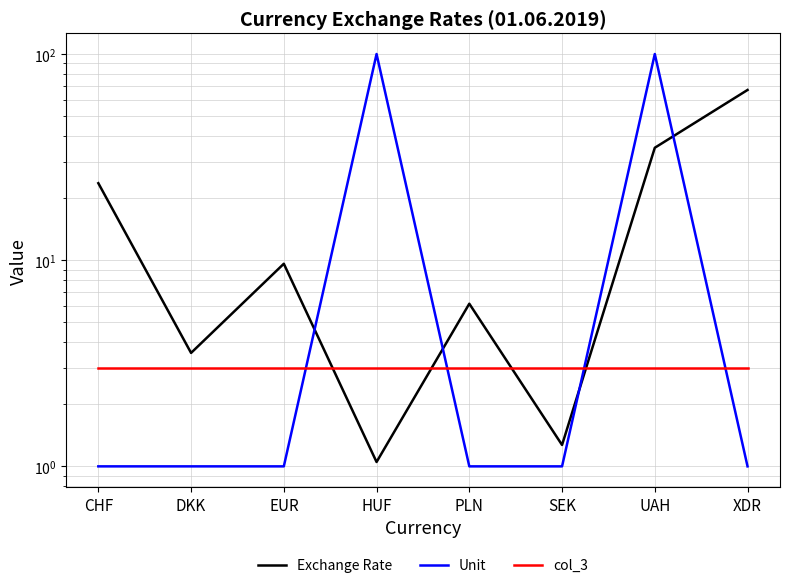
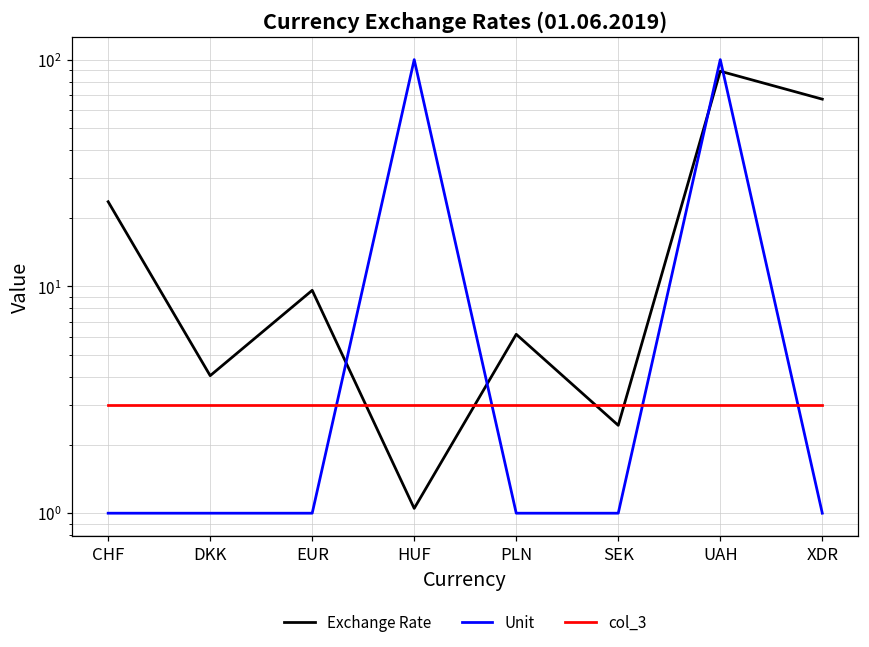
Exchange Rate, DKK: 3.6 -> 4.0
Exchange Rate, SEK: 1.3 -> 2.4
Exchange Rate, UAH: 35 -> 89
